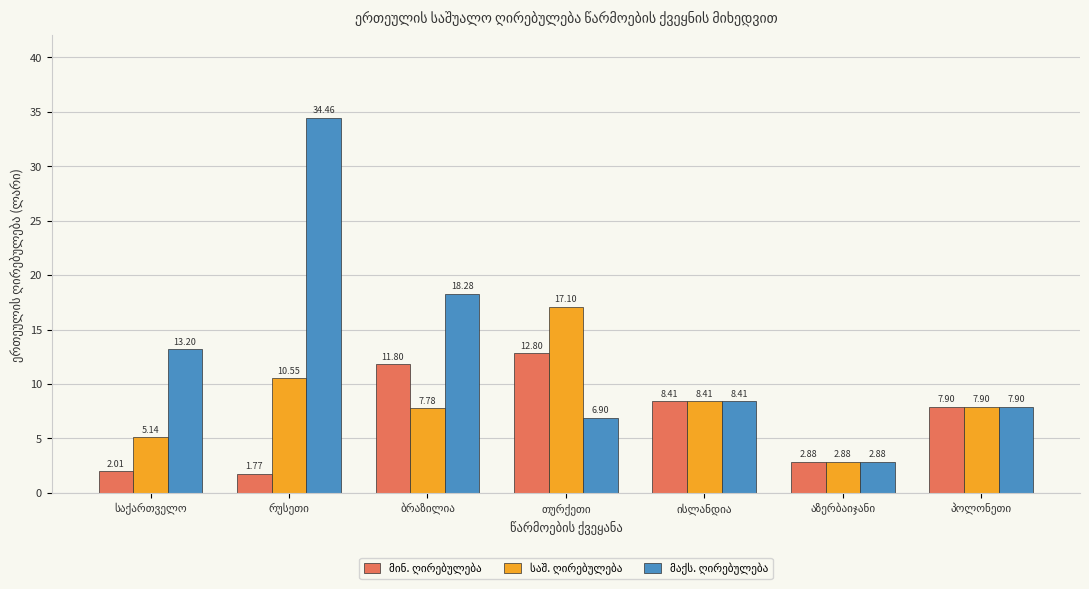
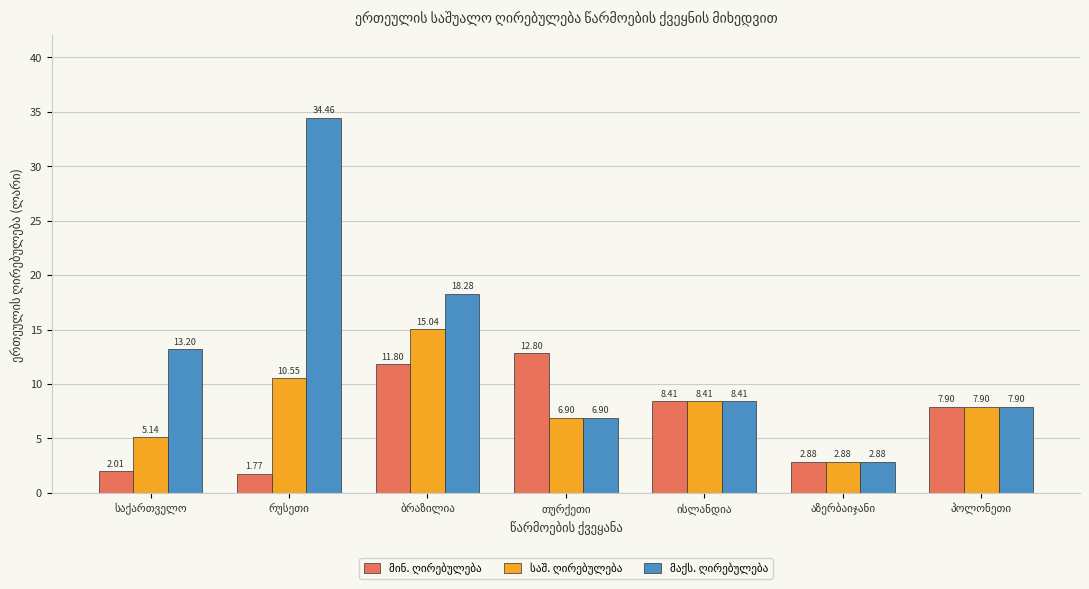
საშ. ღირებულება, ბრაზილია: 7.78 -> 15.04
საშ. ღირებულება, თურქეთი: 17.10 -> 6.90
